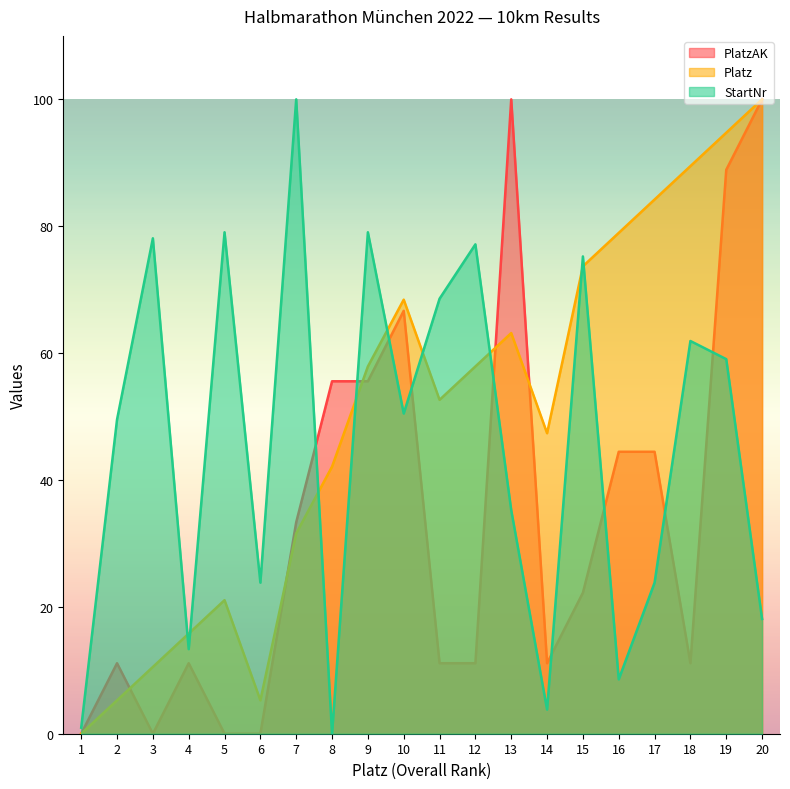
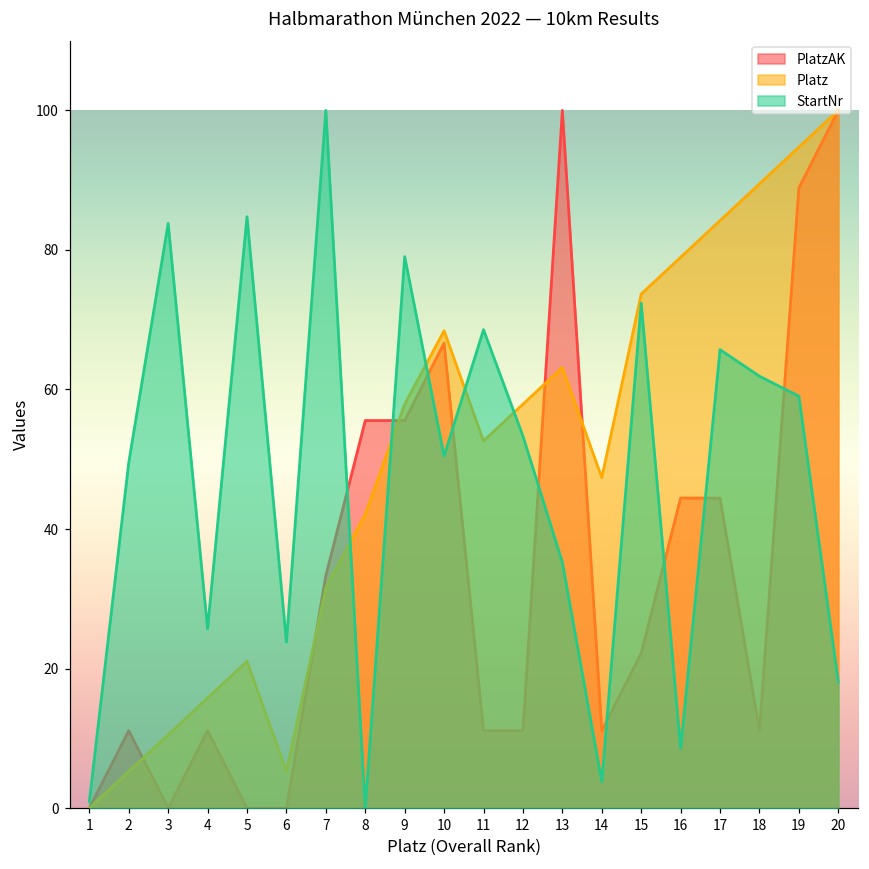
StartNr, 3: 78 -> 84
StartNr, 4: 13 -> 26
StartNr, 5: 79 -> 85
StartNr, 12: 77 -> 53
StartNr, 15: 75 -> 72
StartNr, 17: 24 -> 66
